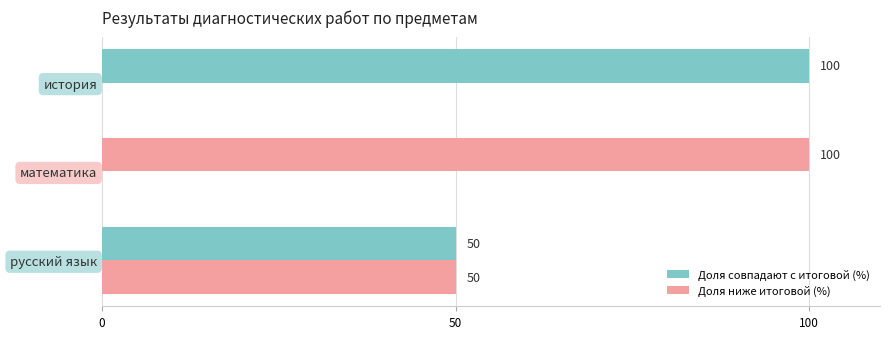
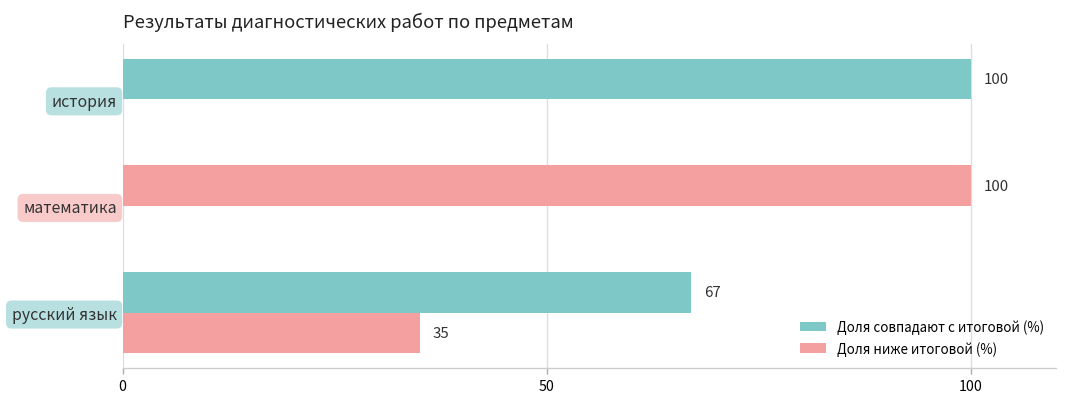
Доля совпадают с итоговой (%), русский язык: 50 -> 67
Доля ниже итоговой (%), русский язык: 50 -> 35
